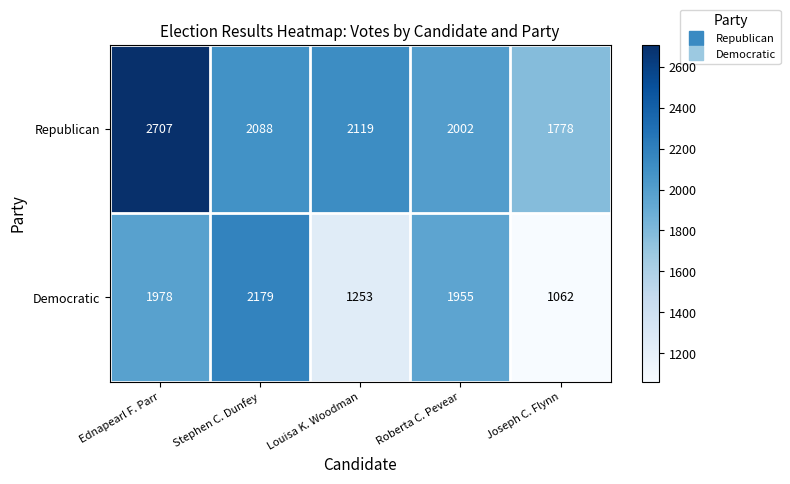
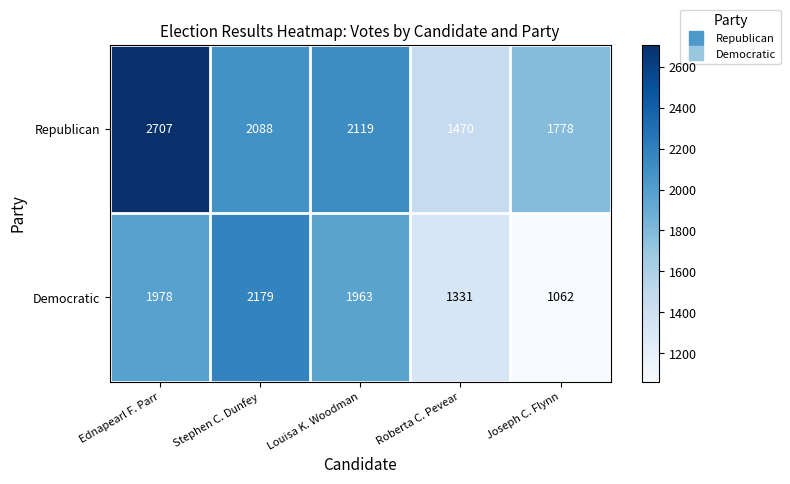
Republican, Roberta C. Pevear: 2002 -> 1470
Democratic, Louisa K. Woodman: 1253 -> 1963
Democratic, Roberta C. Pevear: 1955 -> 1331
